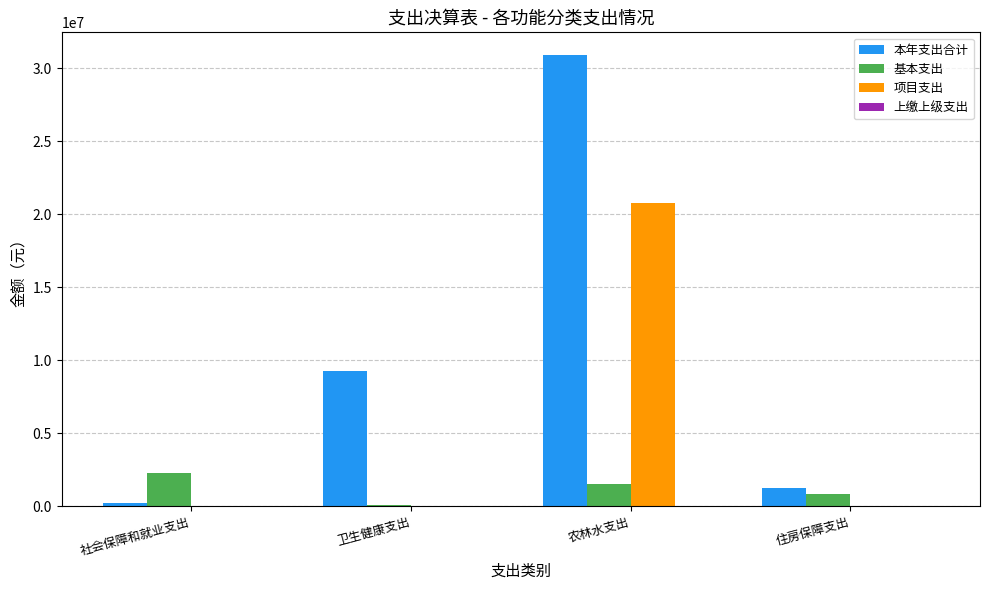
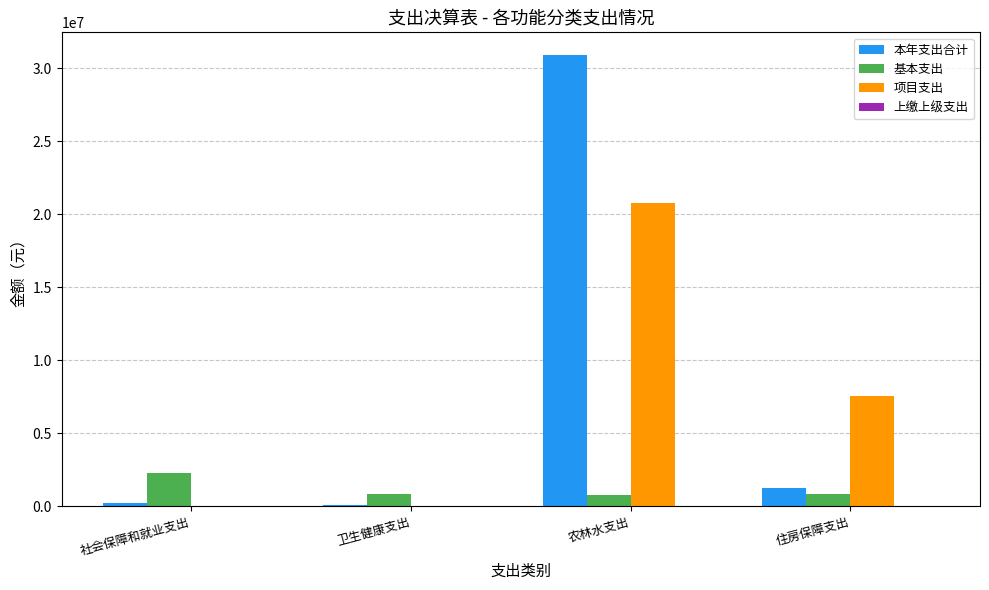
本年支出合计, 卫生健康支出: 9200000 -> 100000
基本支出, 卫生健康支出: 100000 -> 800000
基本支出, 农林水支出: 1500000 -> 700000
项目支出, 住房保障支出: 0 -> 7600000
